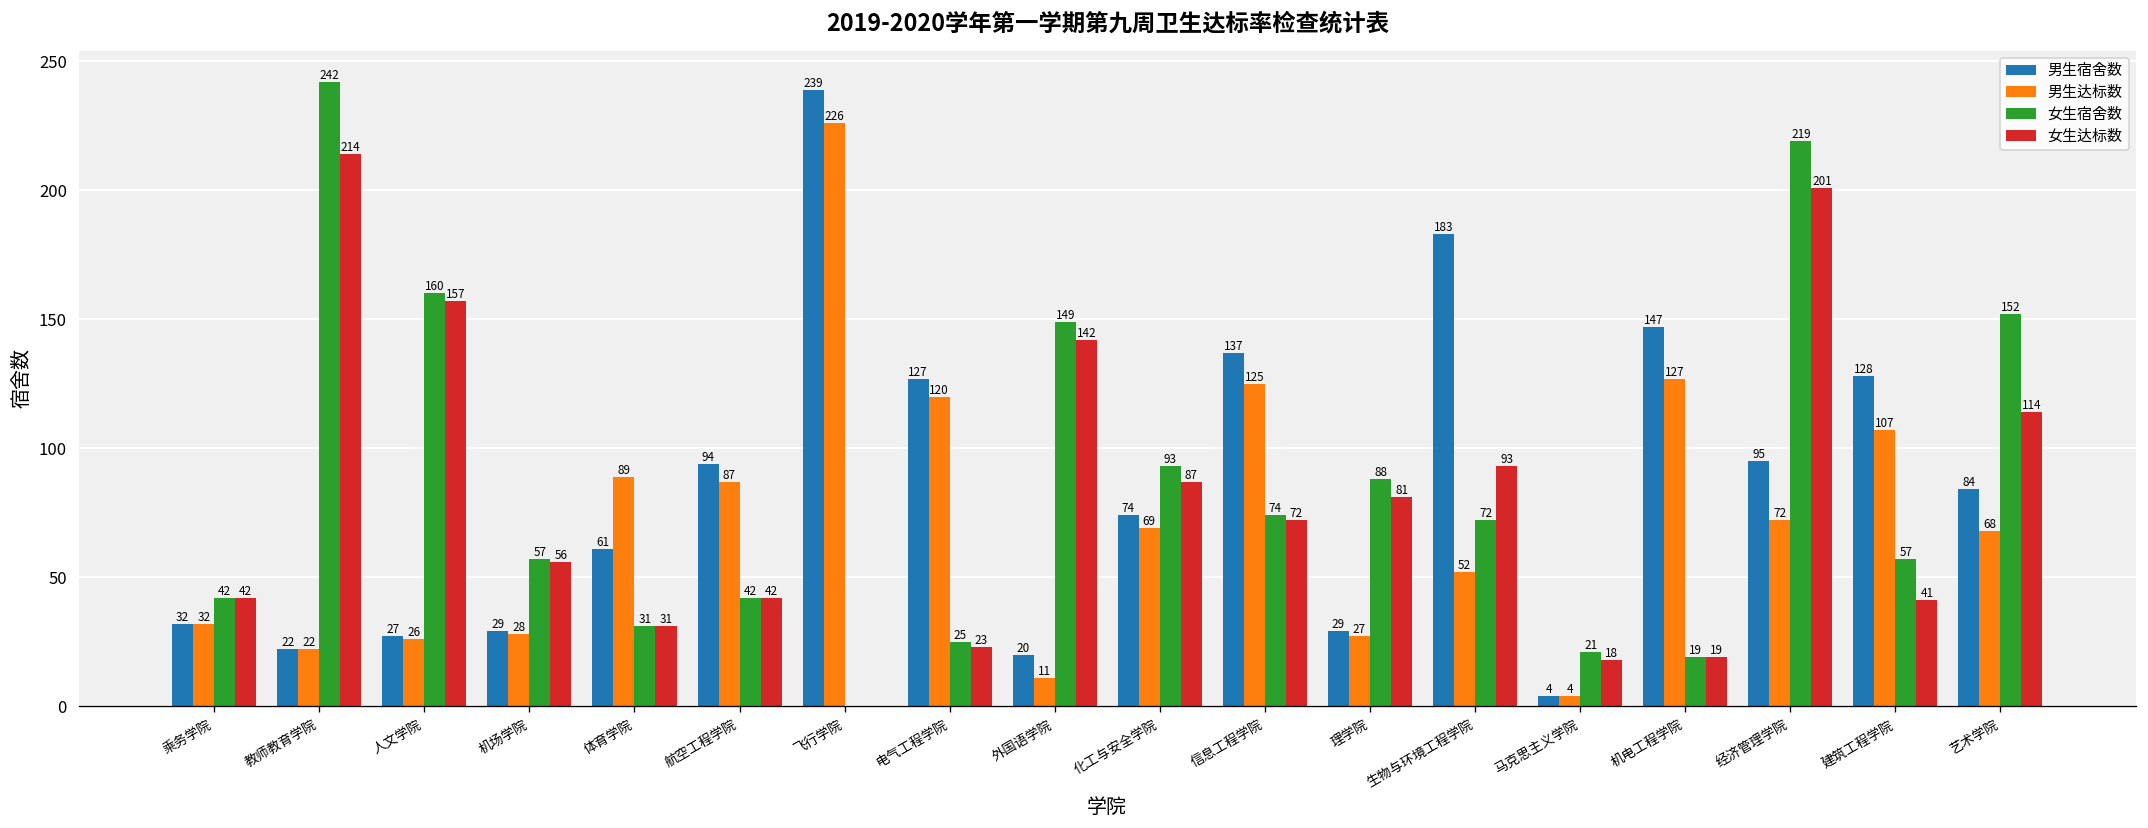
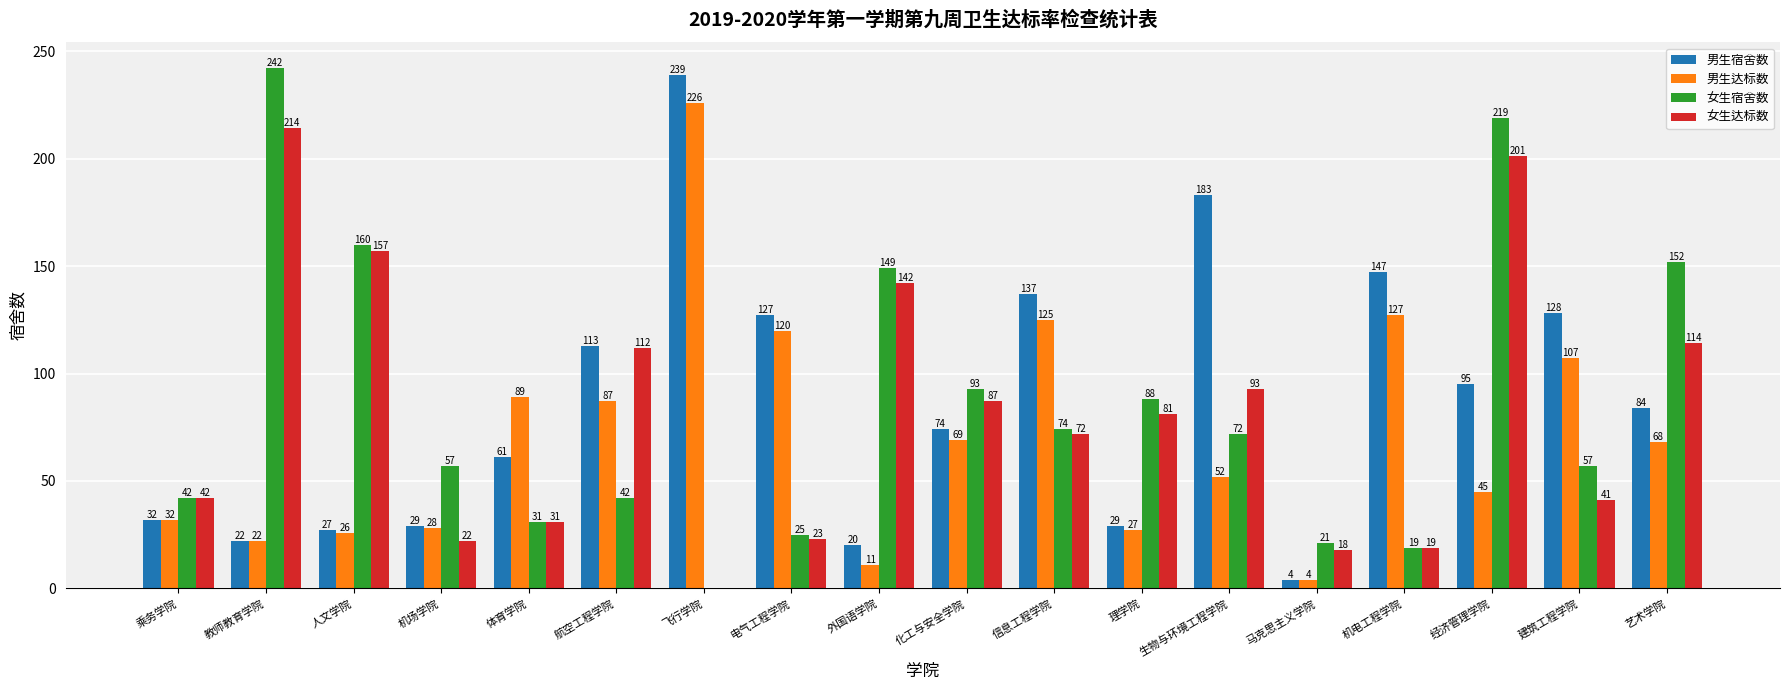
女生达标数, 机场学院: 56 -> 22
男生宿舍数, 航空工程学院: 94 -> 113
女生达标数, 航空工程学院: 42 -> 112
男生达标数, 经济管理学院: 72 -> 45
